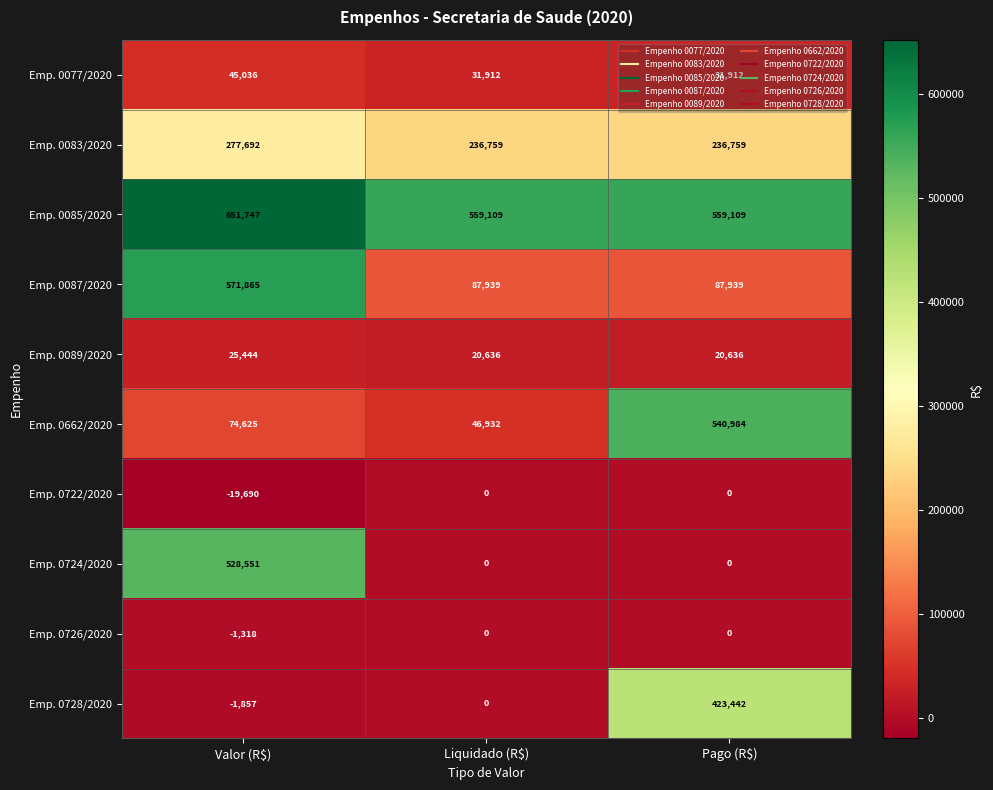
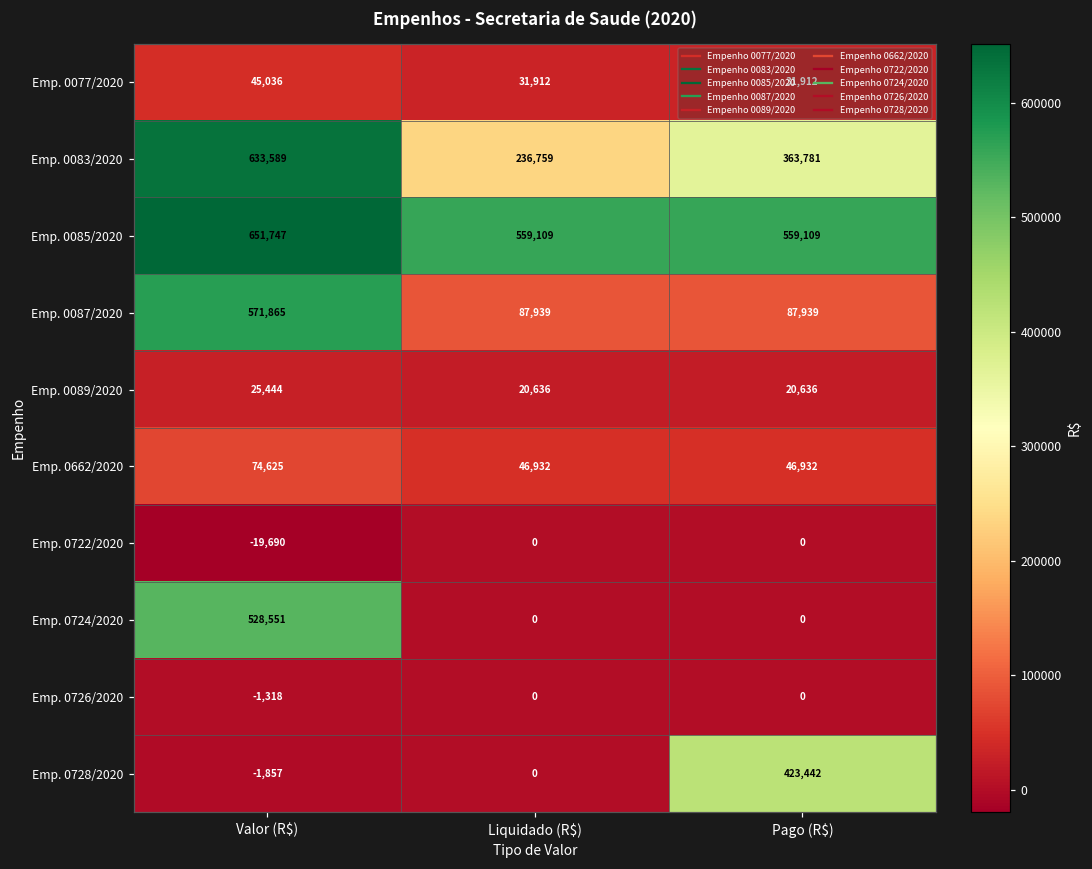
Emp. 0083/2020, Valor (R$): 277,692 -> 633,589
Emp. 0083/2020, Pago (R$): 236,759 -> 363,781
Emp. 0662/2020, Pago (R$): 540,984 -> 46,932
